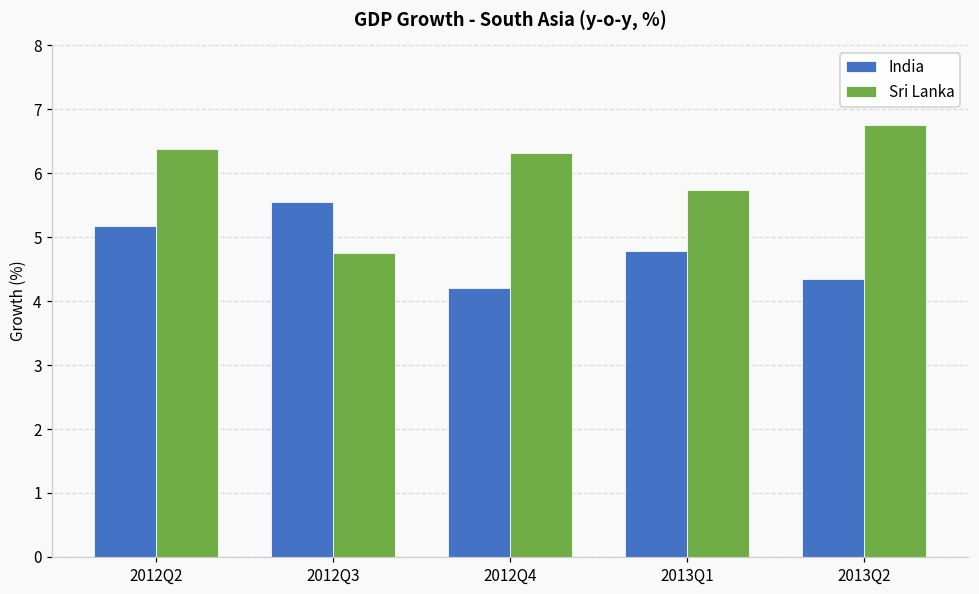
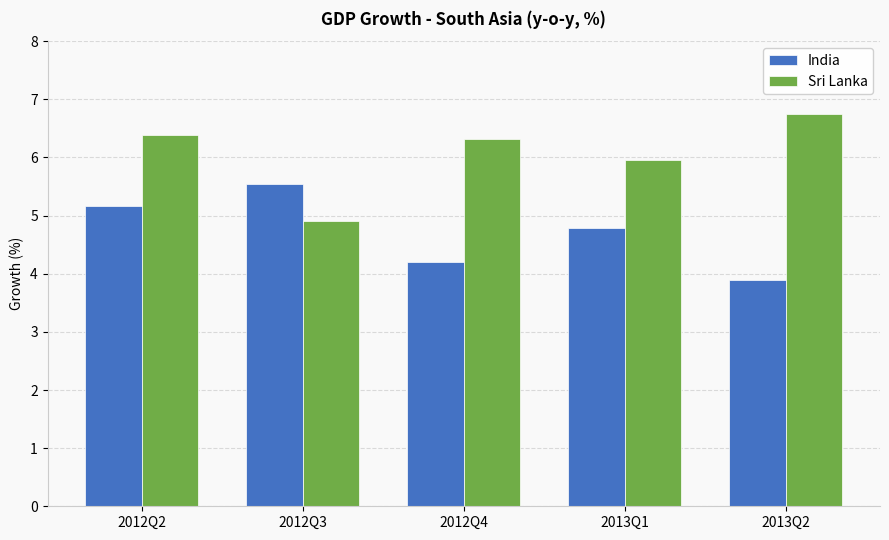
Sri Lanka, 2012Q3: 4.8 -> 4.9
Sri Lanka, 2013Q1: 5.7 -> 6.0
India, 2013Q2: 4.4 -> 3.9
